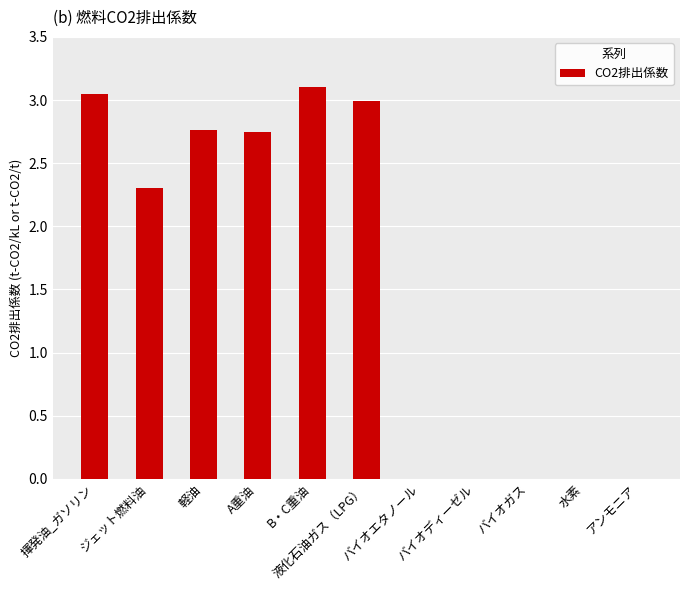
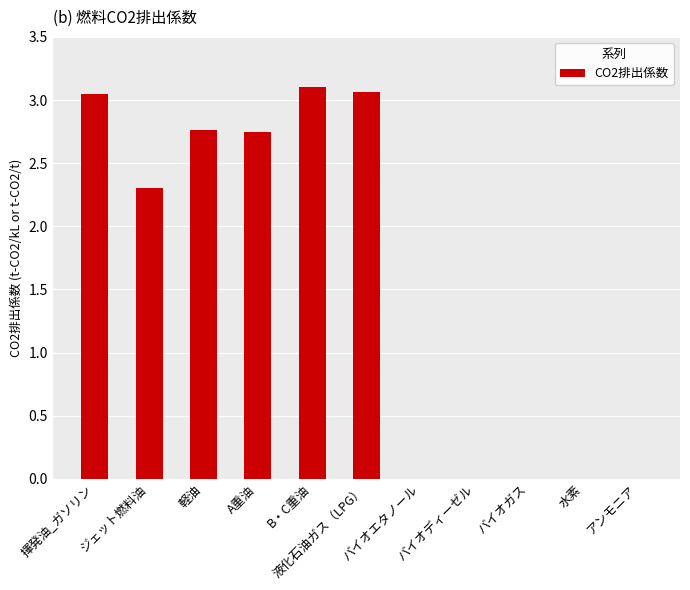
液化石油ガス（LPG）: 2.99 -> 3.06
